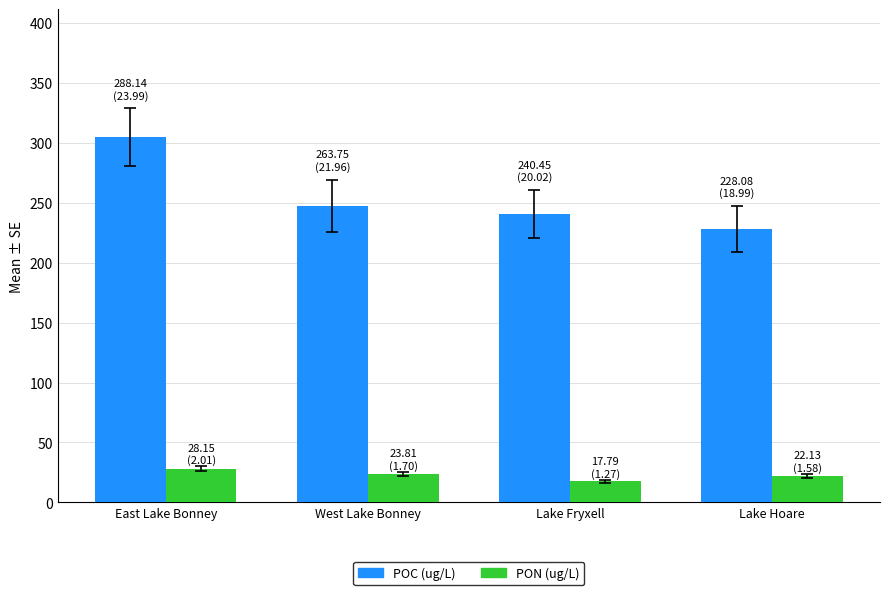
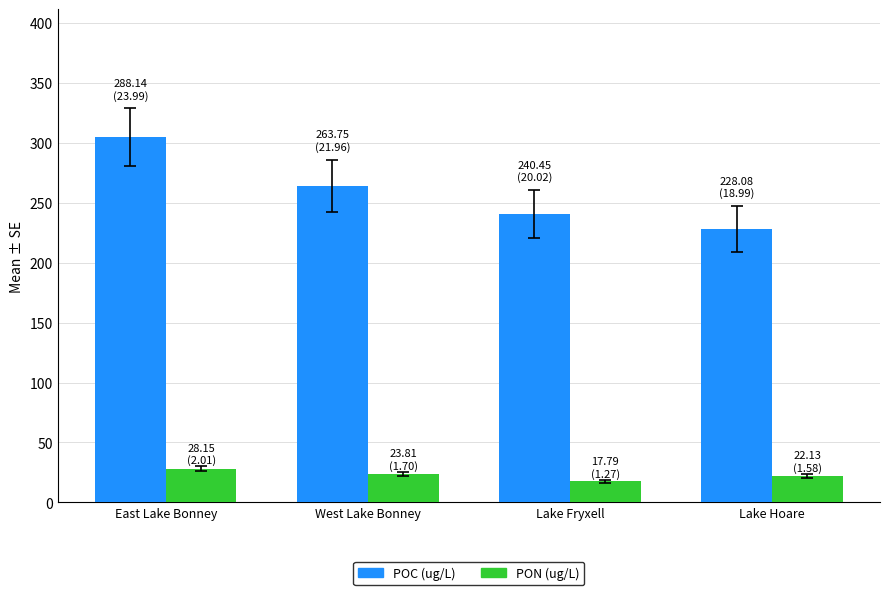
POC (ug/L), West Lake Bonney: 247 -> 264
